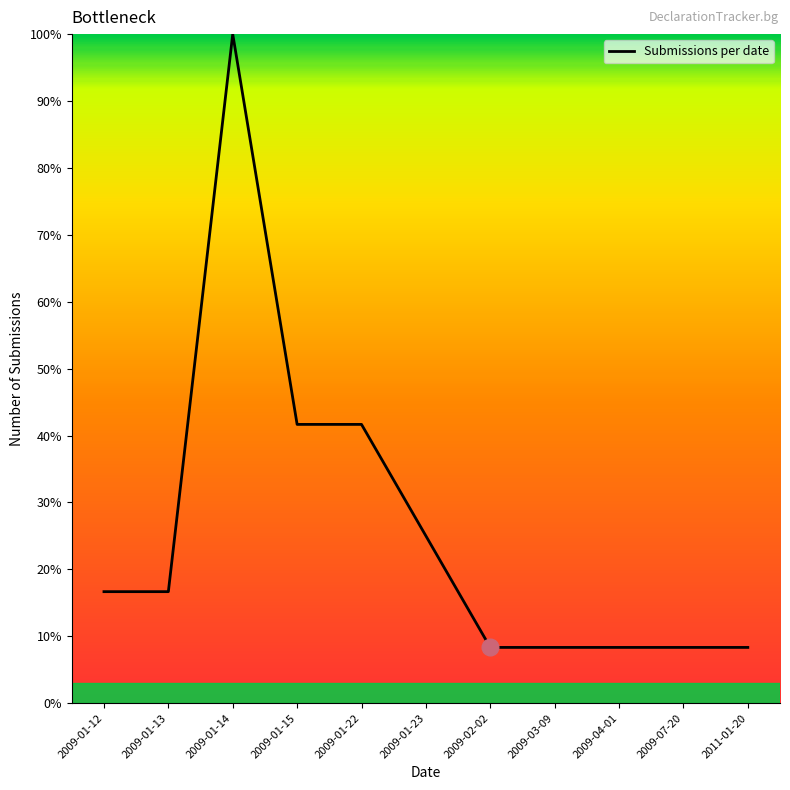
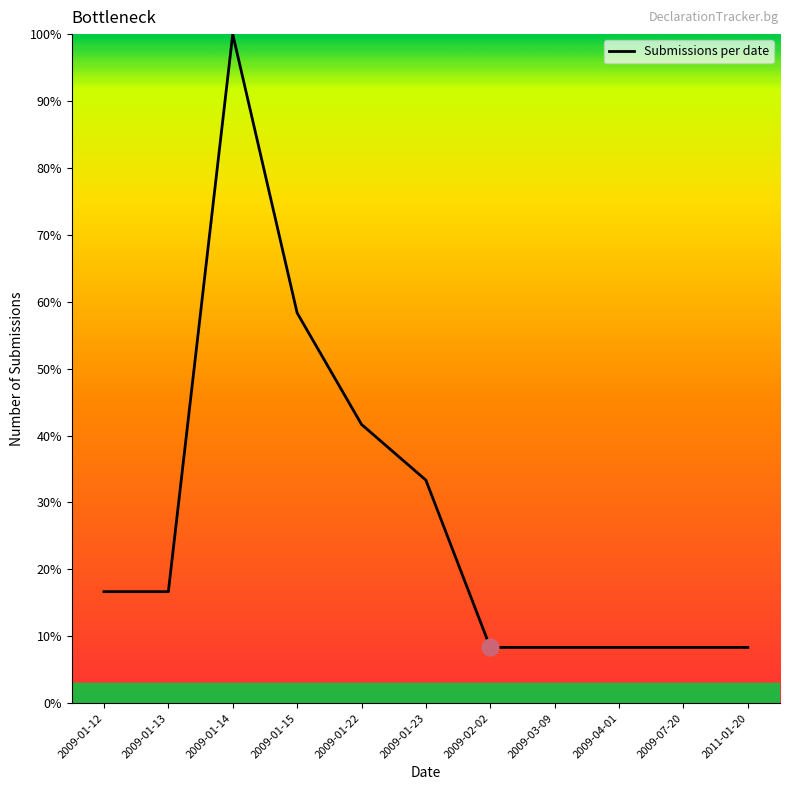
Submissions per date, 2009-01-15: 42% -> 58%
Submissions per date, 2009-01-23: 25% -> 33%
